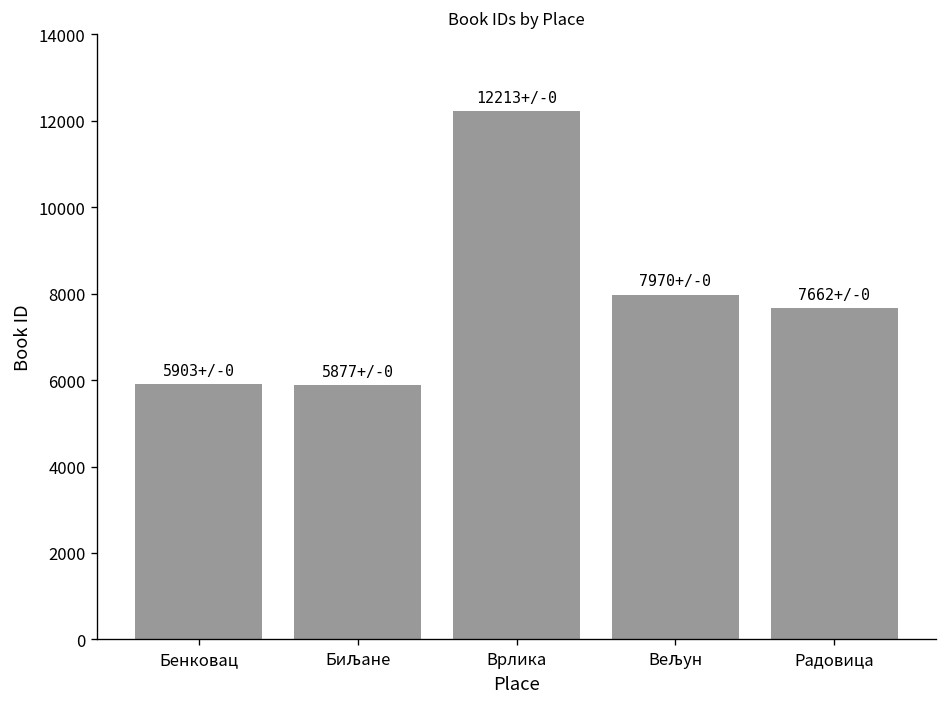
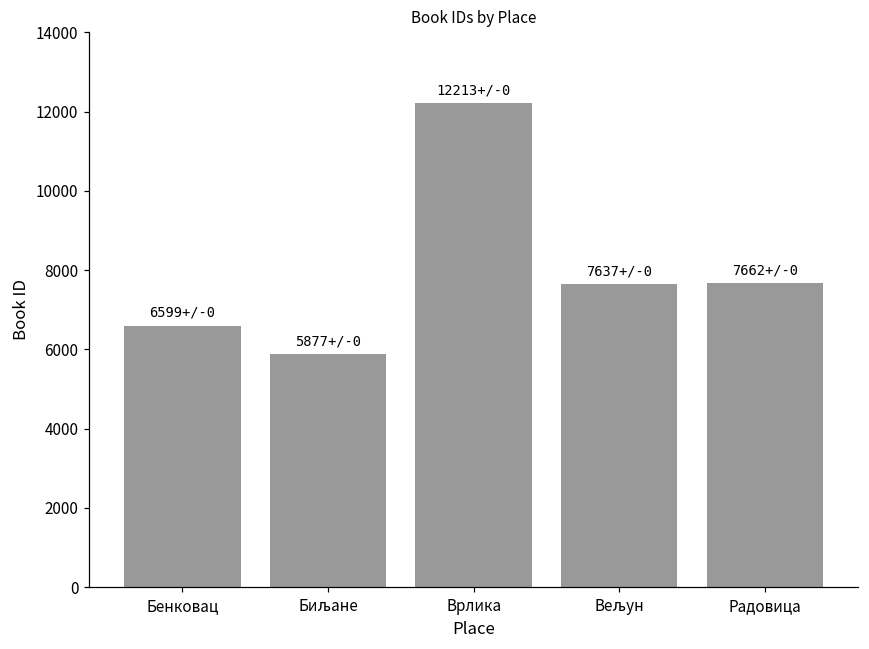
Бенковац: 5903+/ -> 6599+/
Вељун: 7970+/ -> 7637+/
